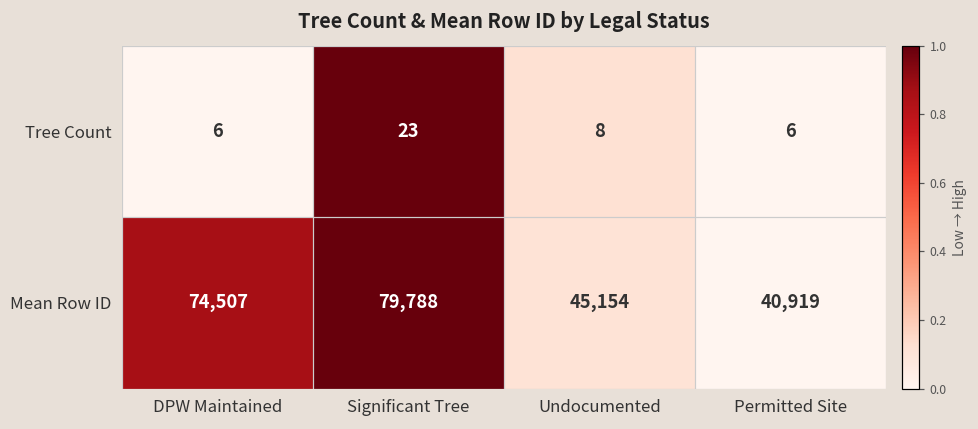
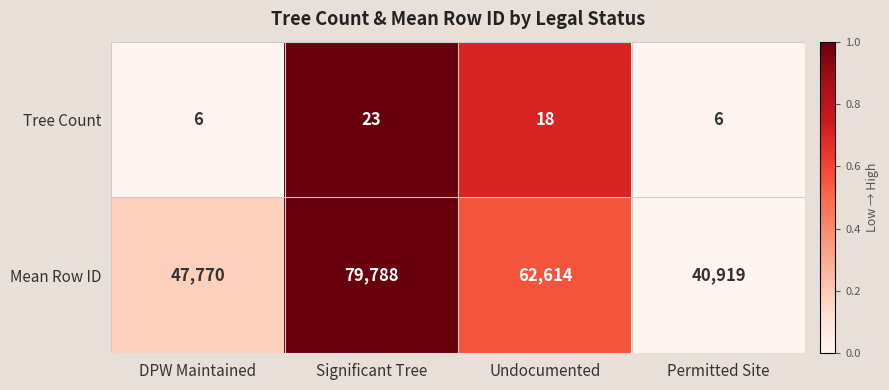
Tree Count, Undocumented: 8 -> 18
Mean Row ID, DPW Maintained: 74,507 -> 47,770
Mean Row ID, Undocumented: 45,154 -> 62,614
